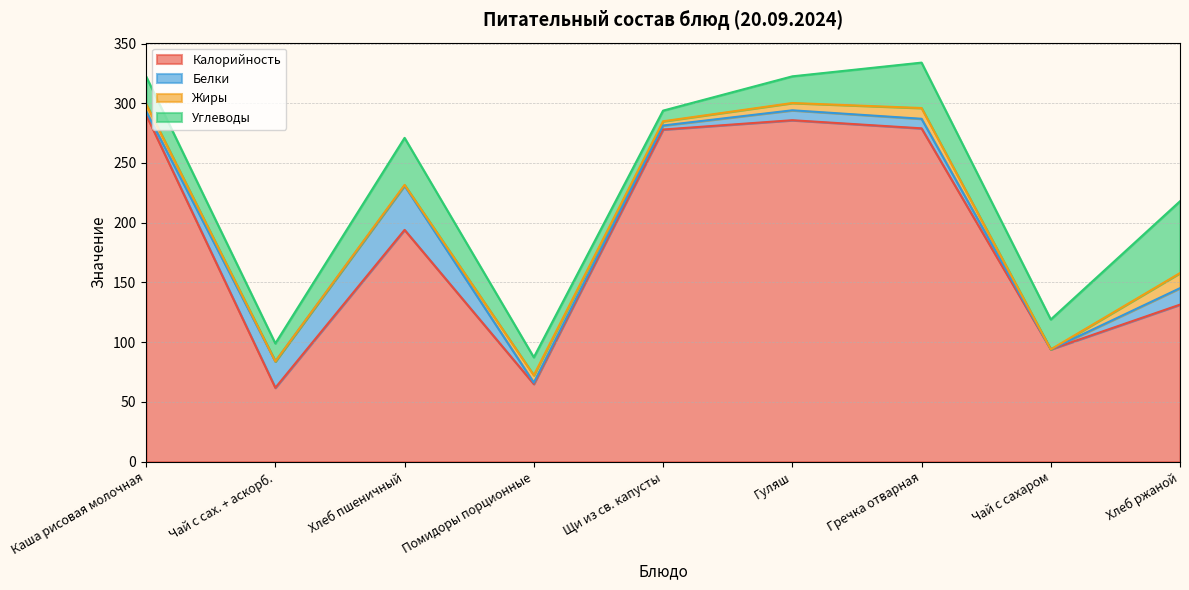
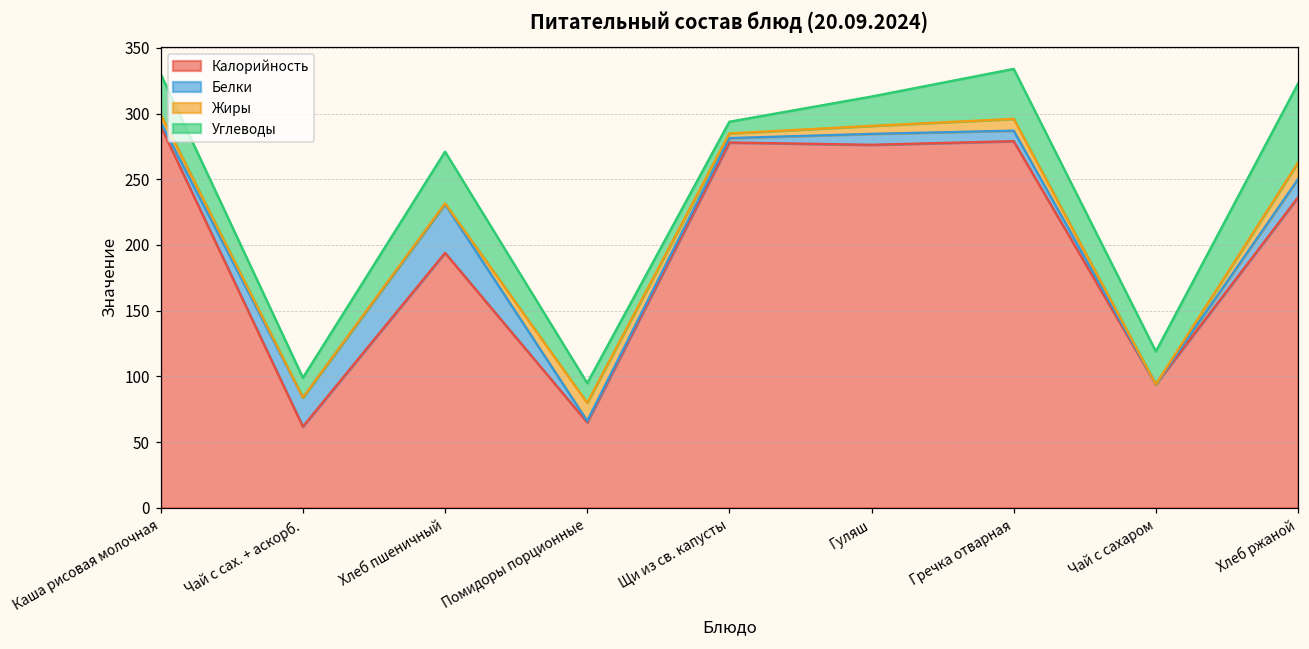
Углеводы, Каша рисовая молочная: 23 -> 31
Жиры, Помидоры порционные: 6 -> 14
Калорийность, Гуляш: 286 -> 276
Калорийность, Хлеб ржаной: 131 -> 236
